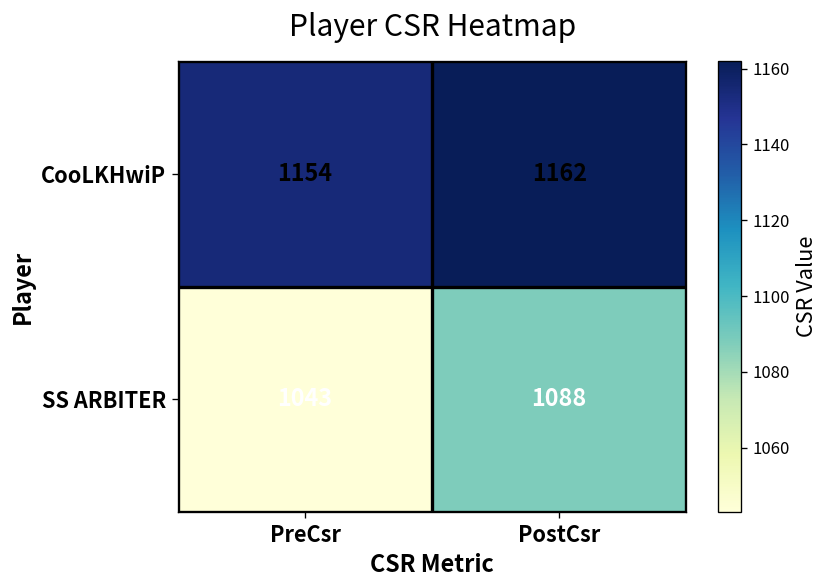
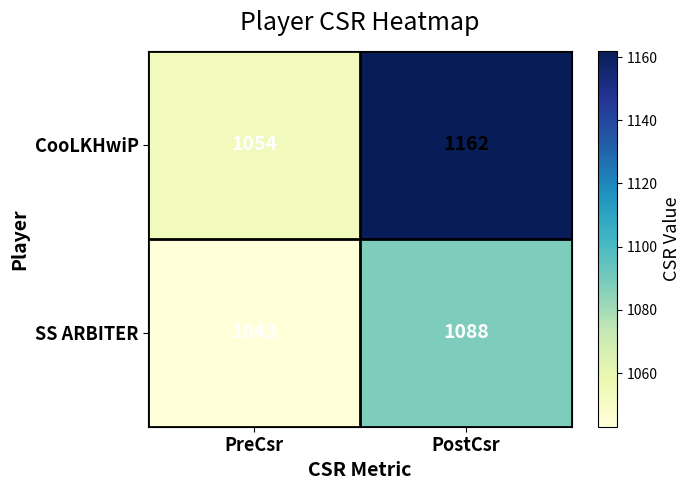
CooLKHwiP, PreCsr: 1154 -> 1054
